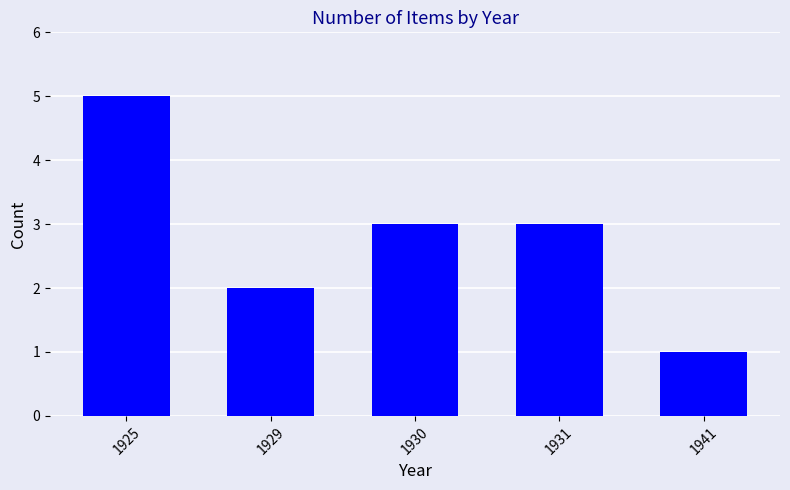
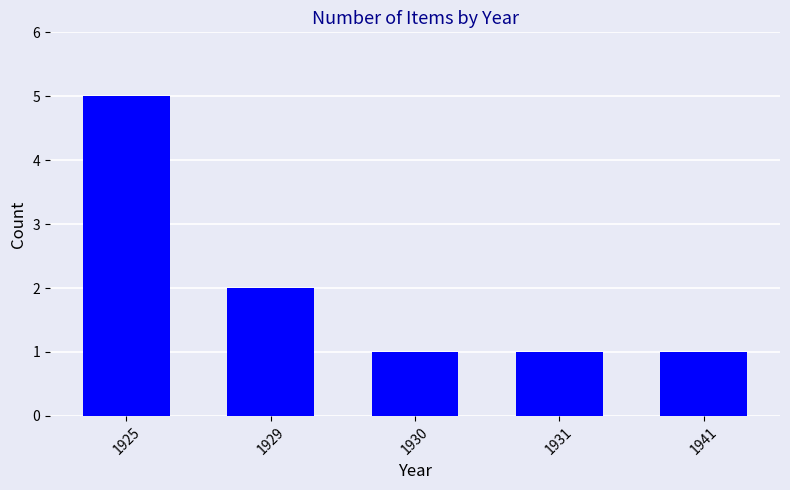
1930: 3 -> 1
1931: 3 -> 1
